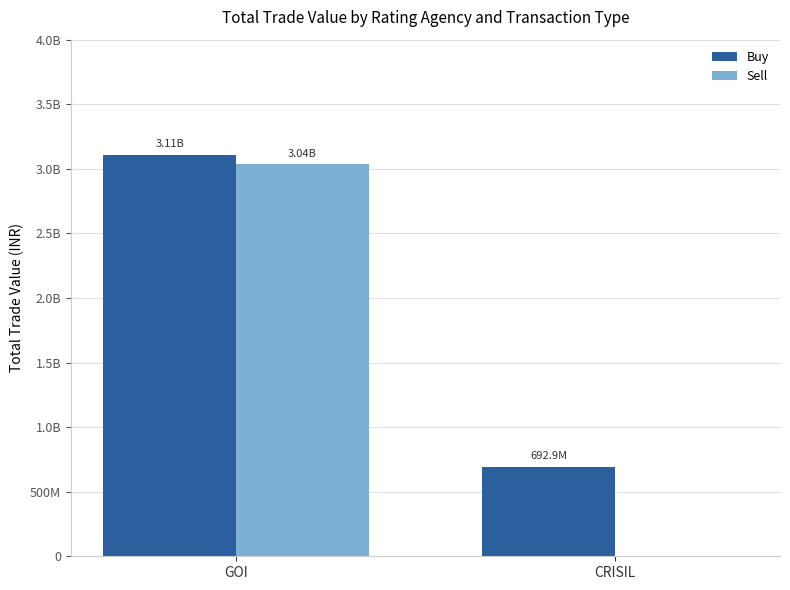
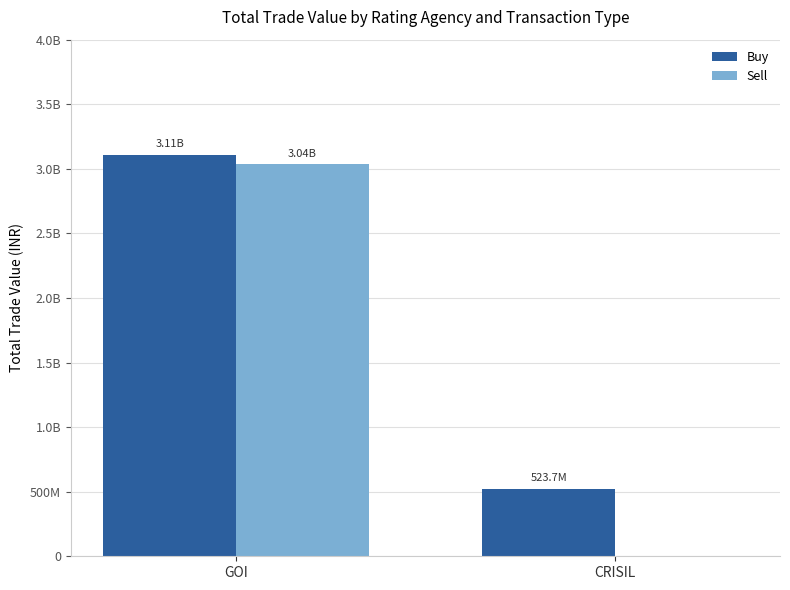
Buy, CRISIL: 692.9M -> 523.7M
